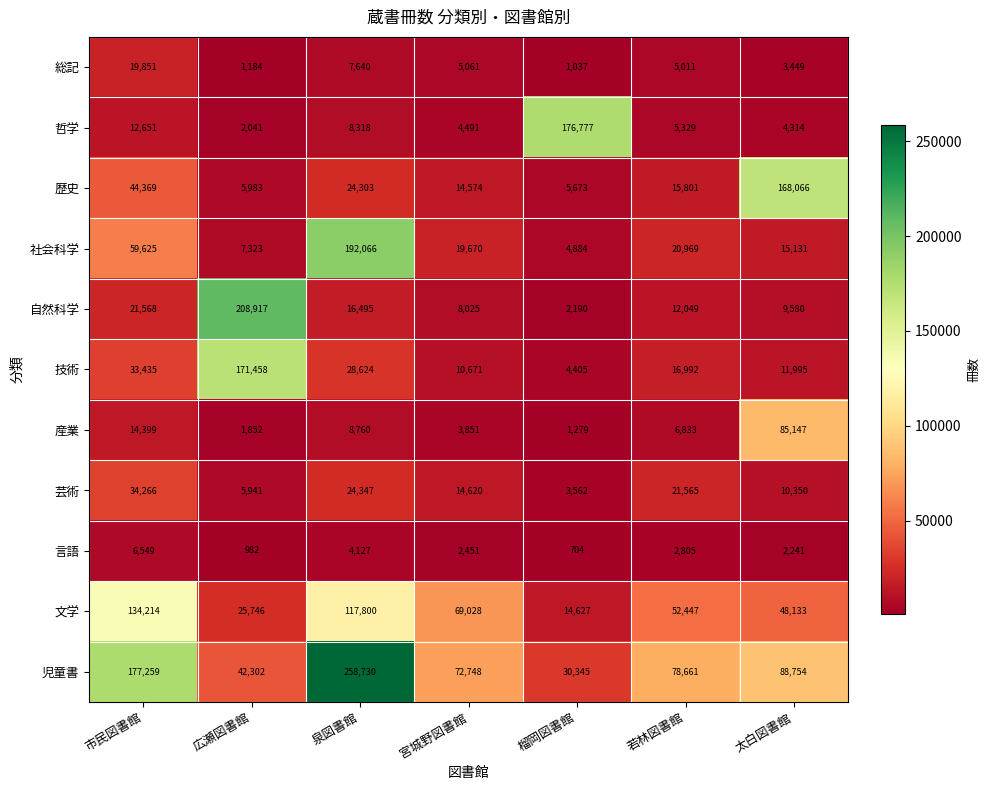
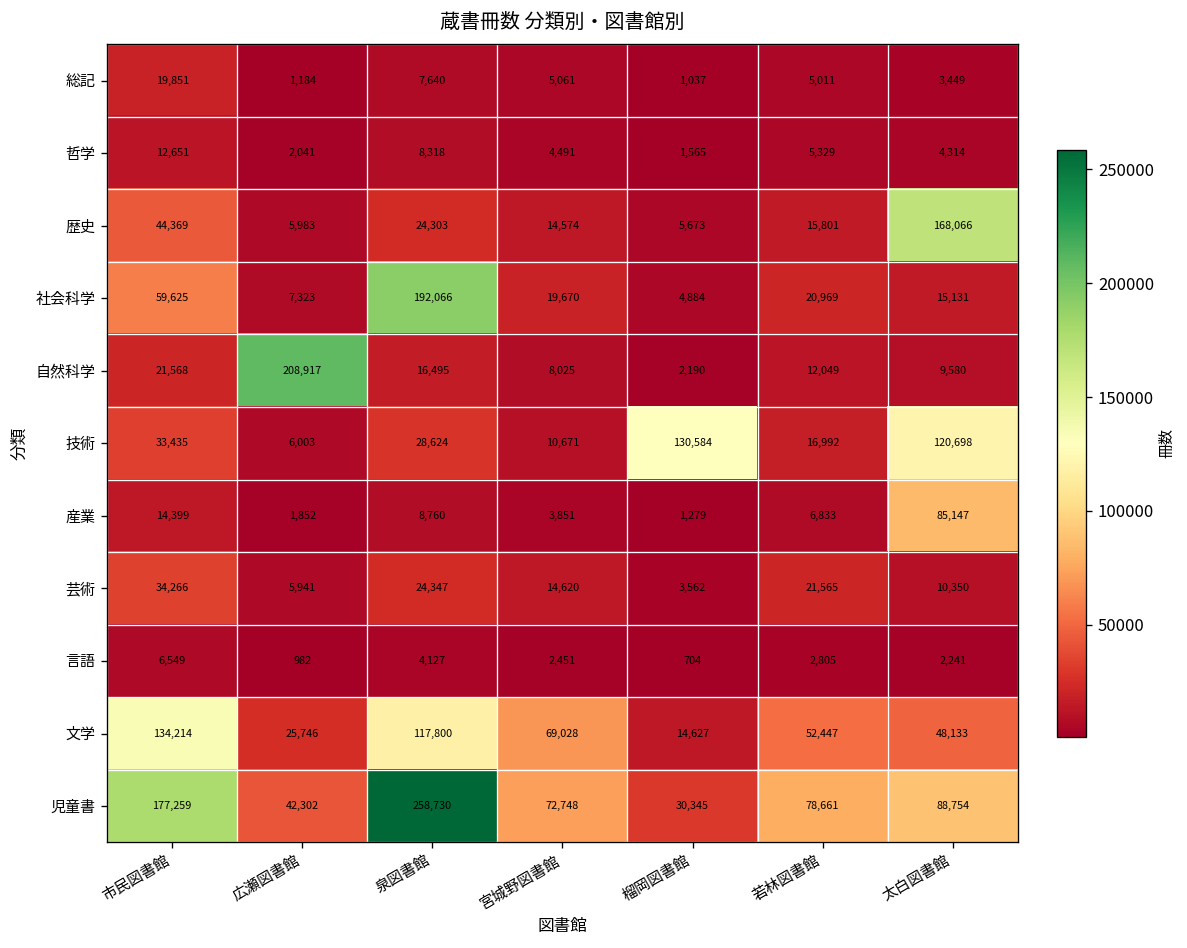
哲学, 榴岡図書館: 176,777 -> 1,565
技術, 広瀬図書館: 171,458 -> 6,003
技術, 榴岡図書館: 4,405 -> 130,584
技術, 太白図書館: 11,995 -> 120,698
